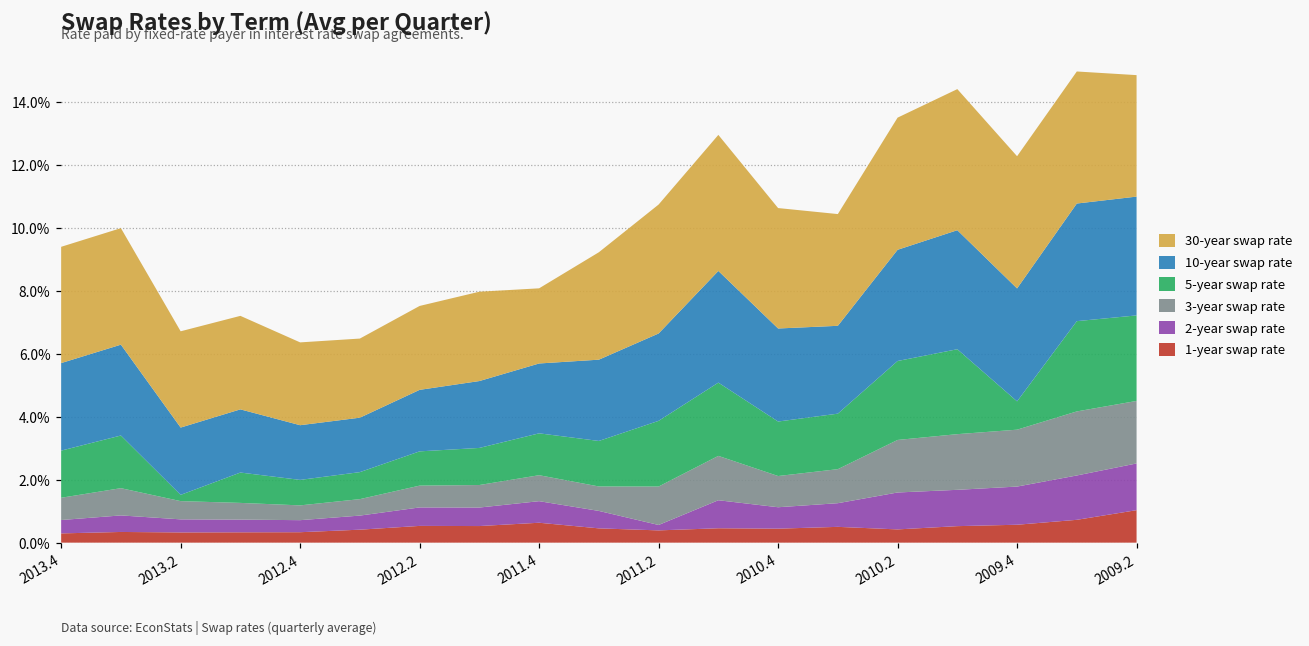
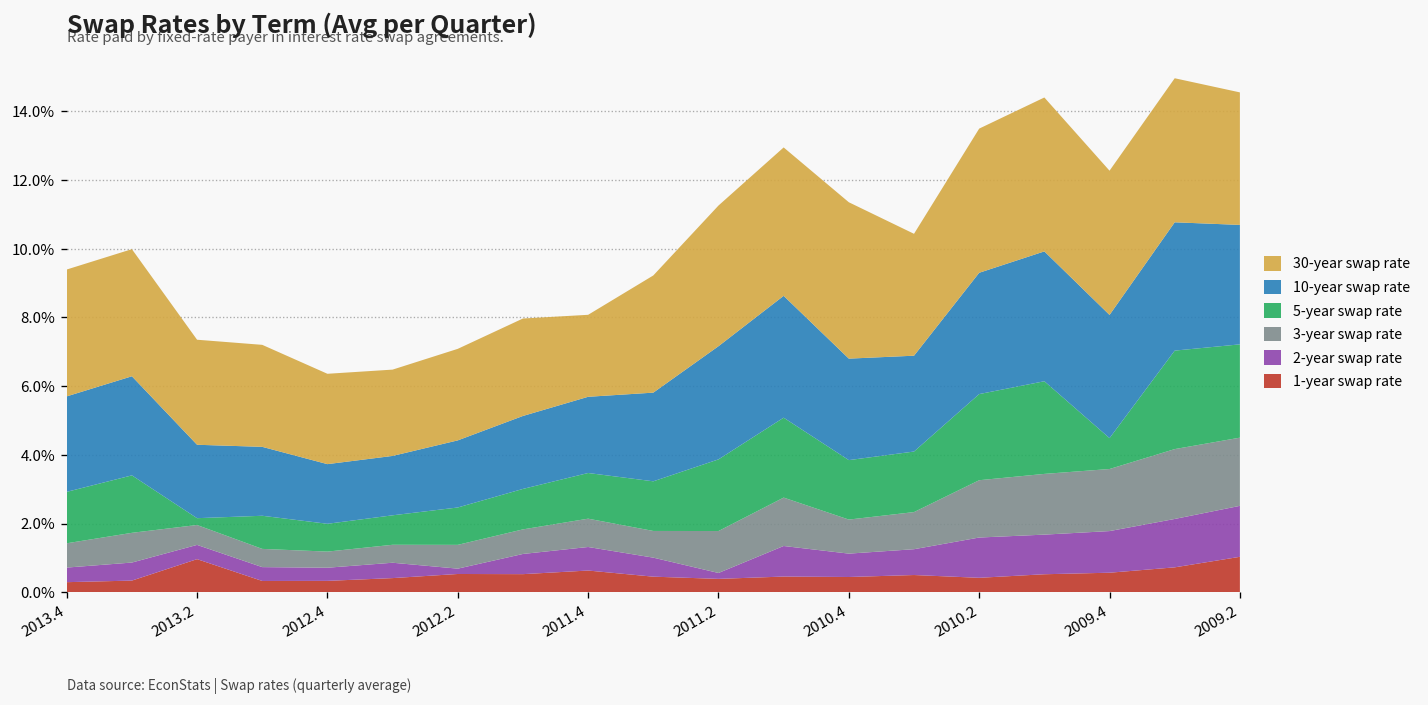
1-year swap rate, 2013.2: 0.3% -> 1.0%
2-year swap rate, 2012.2: 0.6% -> 0.2%
10-year swap rate, 2011.2: 2.8% -> 3.3%
30-year swap rate, 2010.4: 3.8% -> 4.6%
10-year swap rate, 2009.2: 3.8% -> 3.5%
